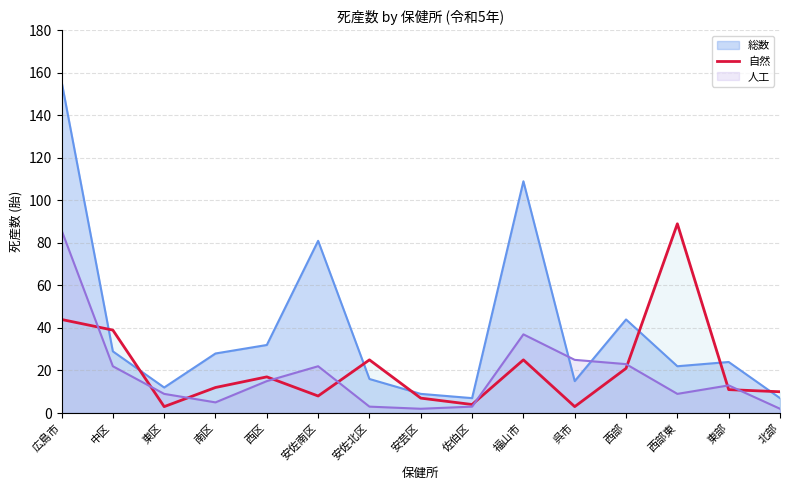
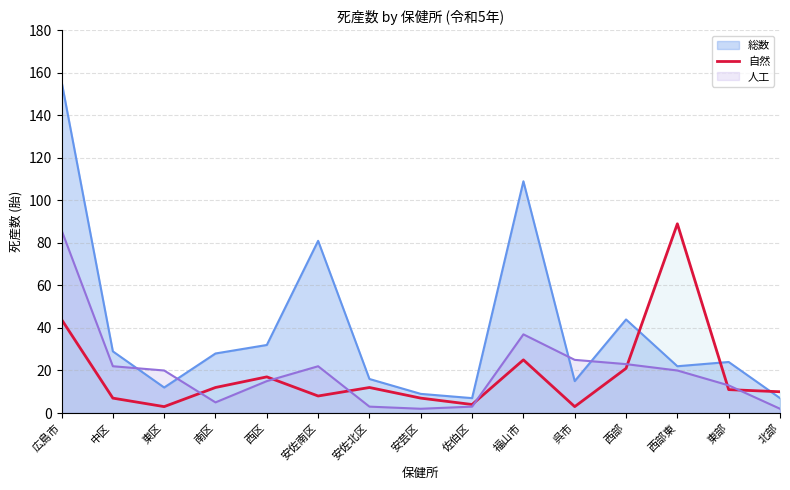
自然, 中区: 39 -> 7
人工, 東区: 9 -> 20
自然, 安佐北区: 25 -> 12
人工, 西部東: 9 -> 20
